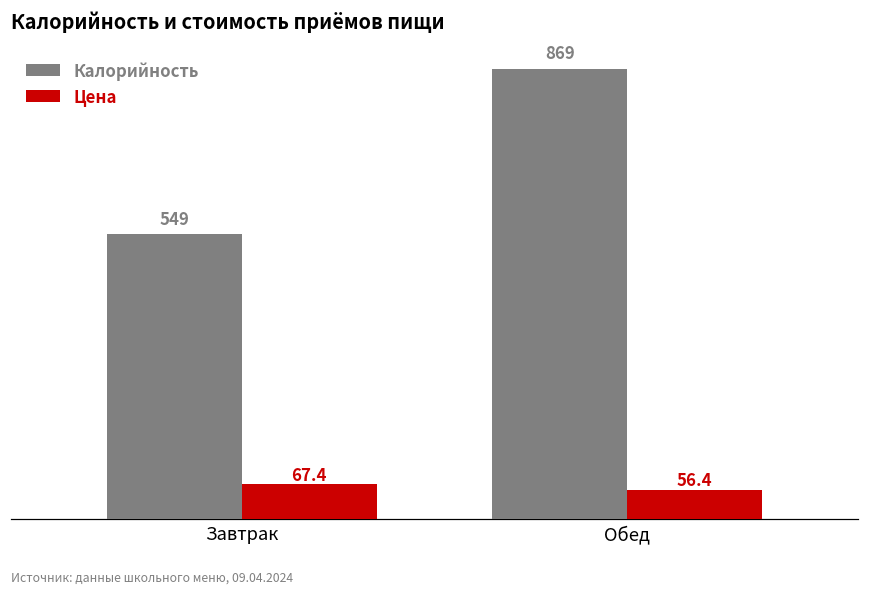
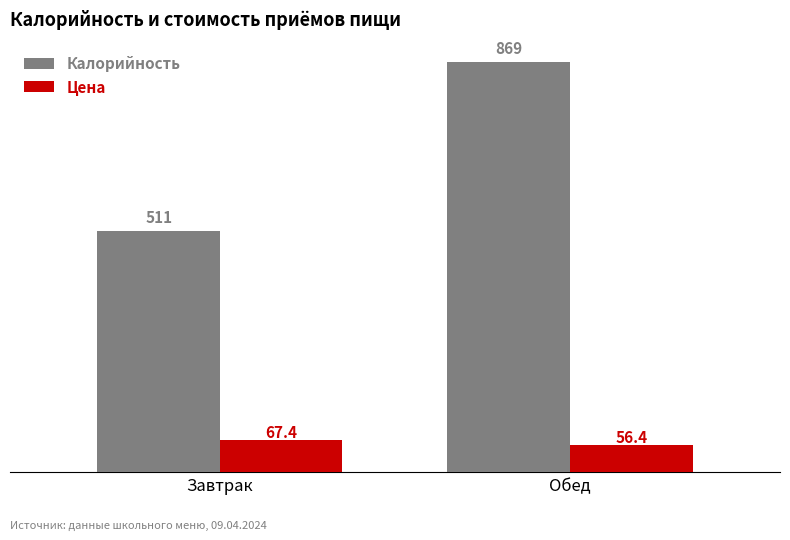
Калорийность, Завтрак: 549 -> 511
